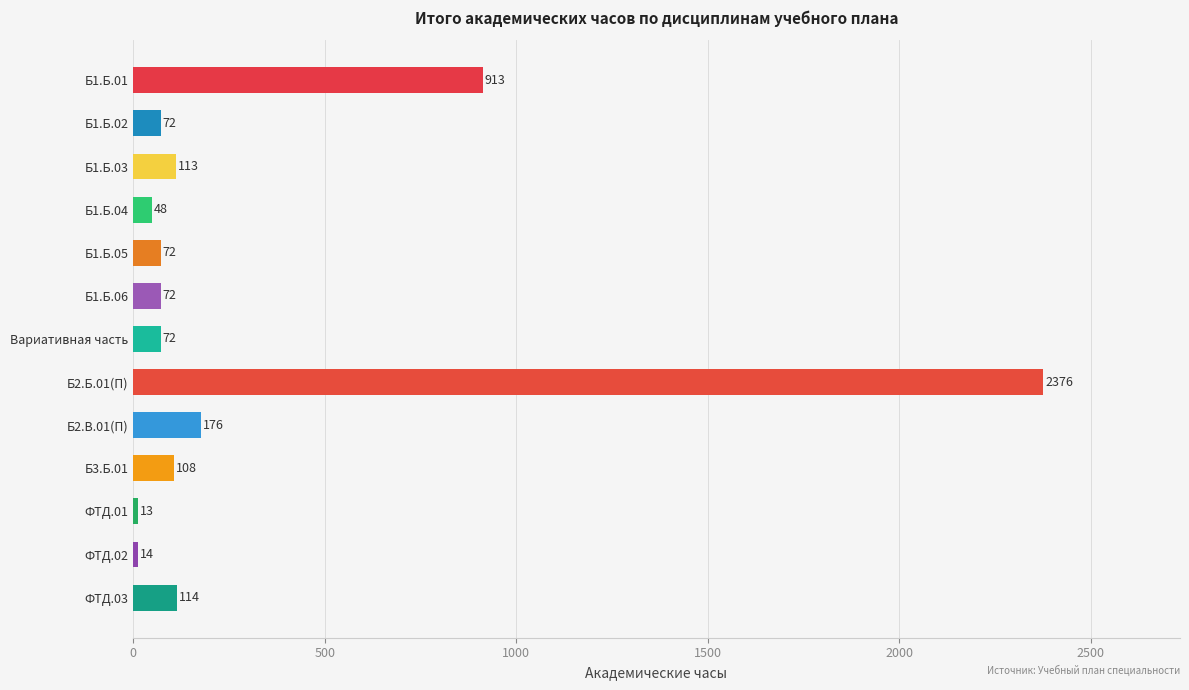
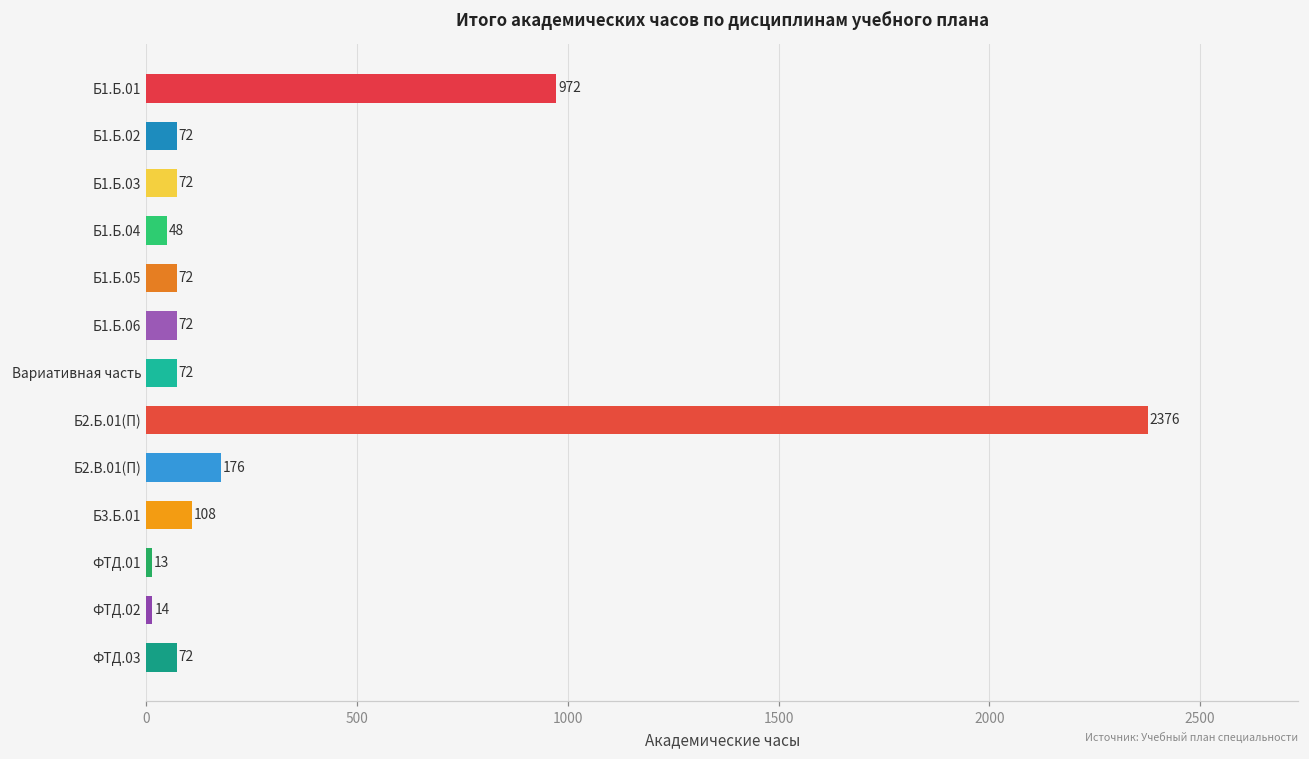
Б1.Б.01: 913 -> 972
Б1.Б.03: 113 -> 72
ФТД.03: 114 -> 72
